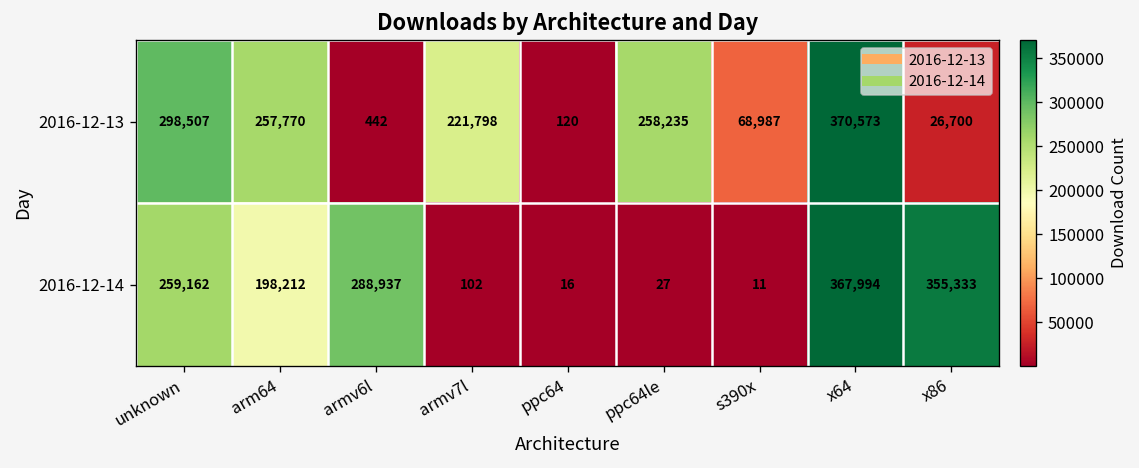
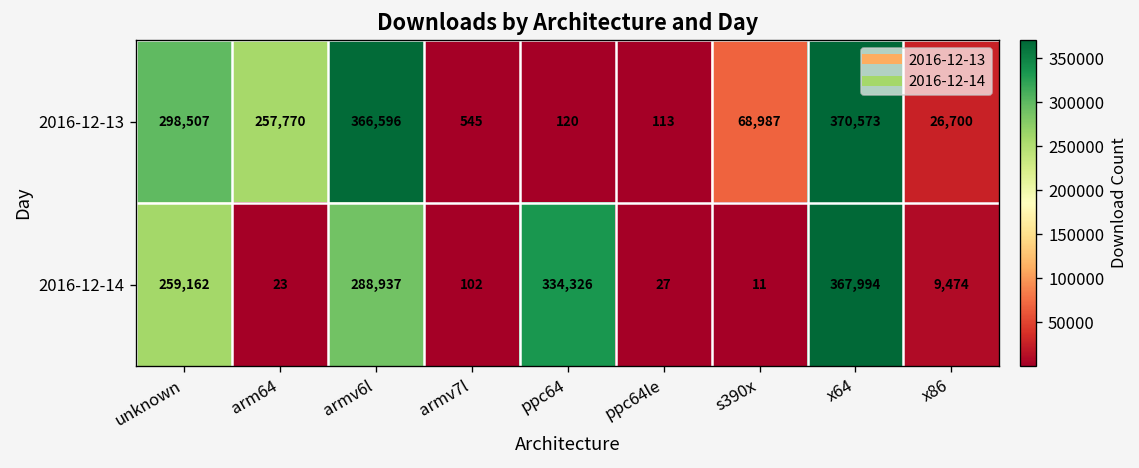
2016-12-13, armv6l: 442 -> 366,596
2016-12-13, armv7l: 221,798 -> 545
2016-12-13, ppc64le: 258,235 -> 113
2016-12-14, arm64: 198,212 -> 23
2016-12-14, ppc64: 16 -> 334,326
2016-12-14, x86: 355,333 -> 9,474
